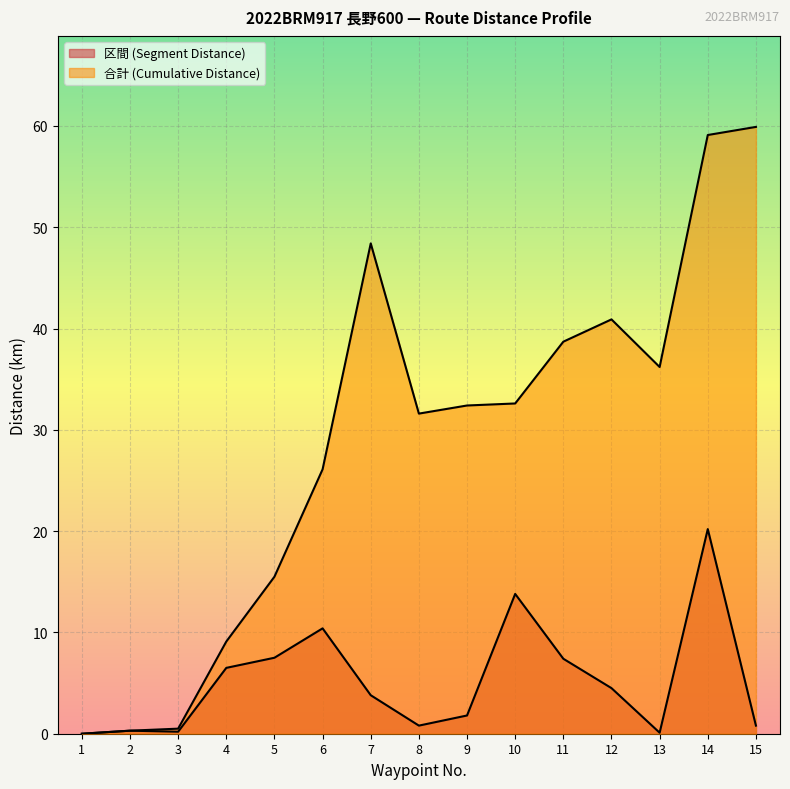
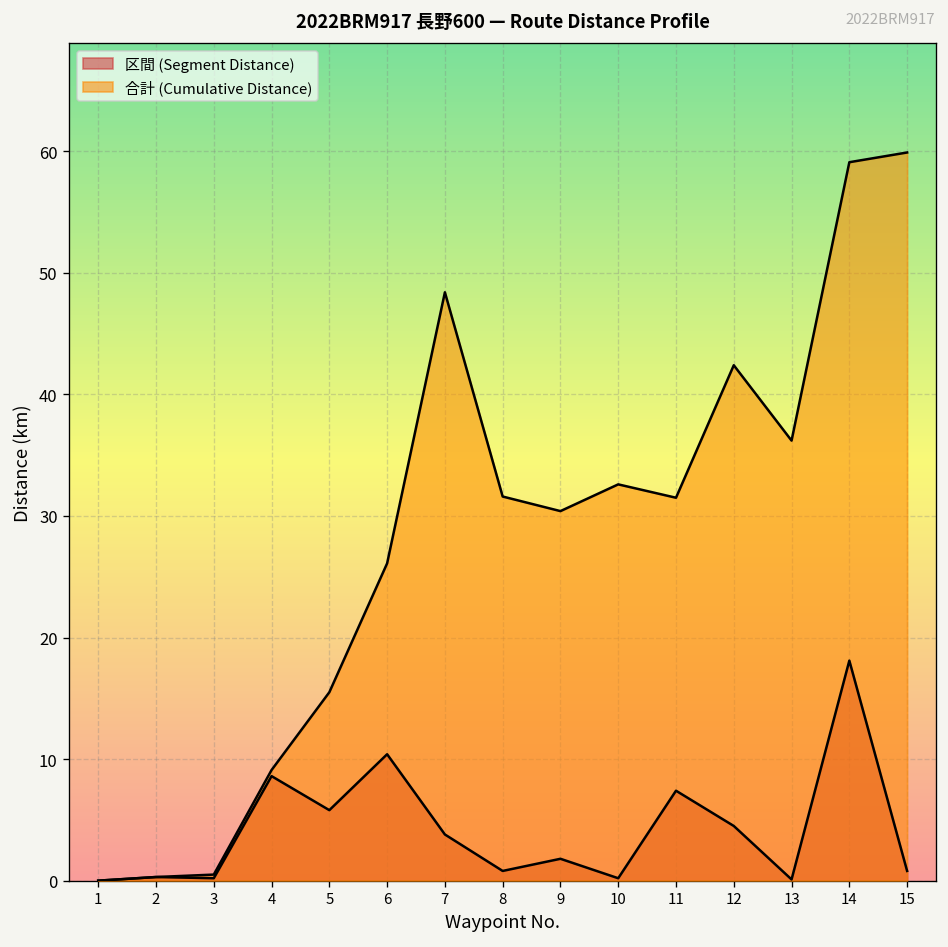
区間 (Segment Distance), 4: 6.5 -> 8.6
区間 (Segment Distance), 5: 7.5 -> 5.8
合計 (Cumulative Distance), 9: 32.4 -> 30.4
区間 (Segment Distance), 10: 13.8 -> 0.2
合計 (Cumulative Distance), 11: 38.7 -> 31.5
合計 (Cumulative Distance), 12: 40.9 -> 42.4
区間 (Segment Distance), 14: 20.2 -> 18.1
